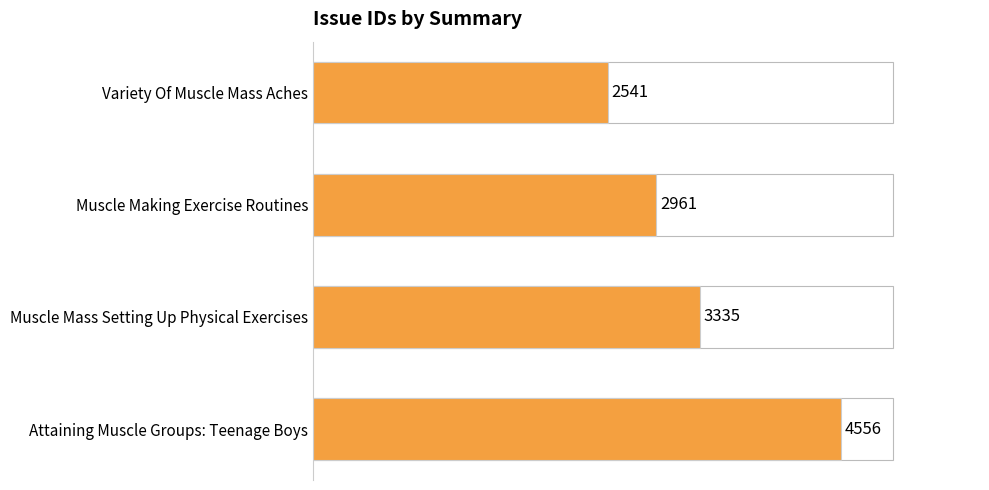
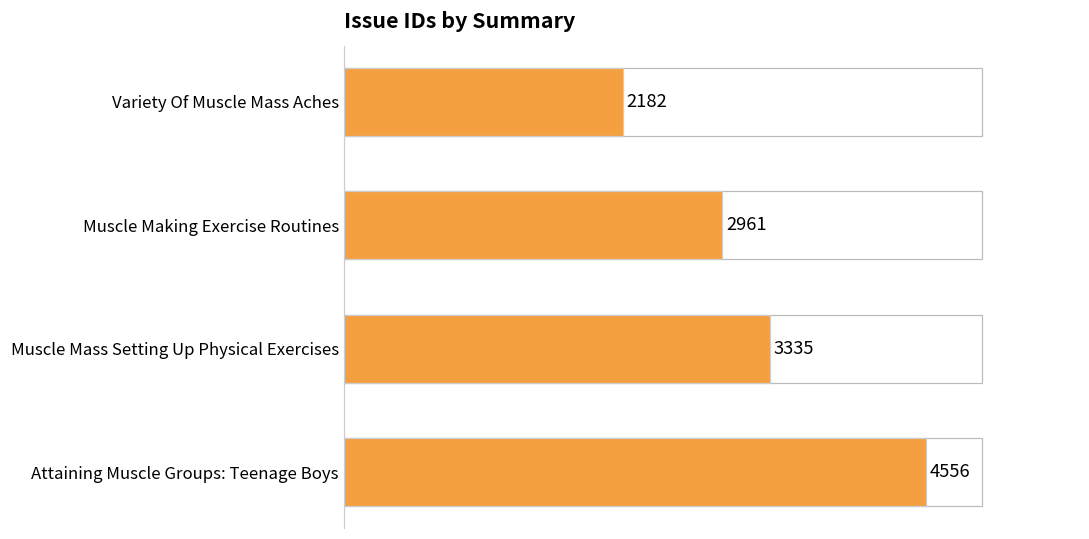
Variety Of Muscle Mass Aches: 2541 -> 2182
